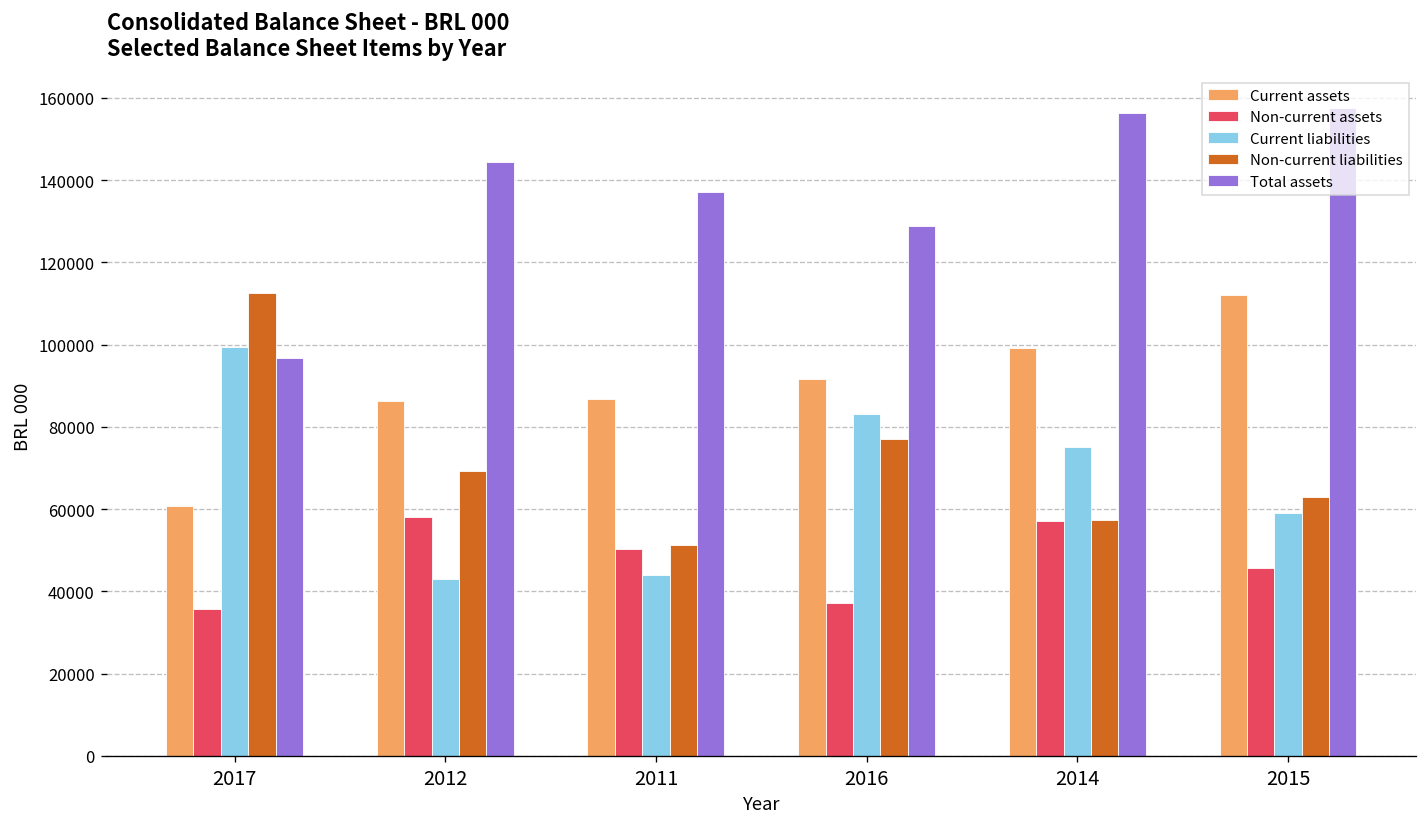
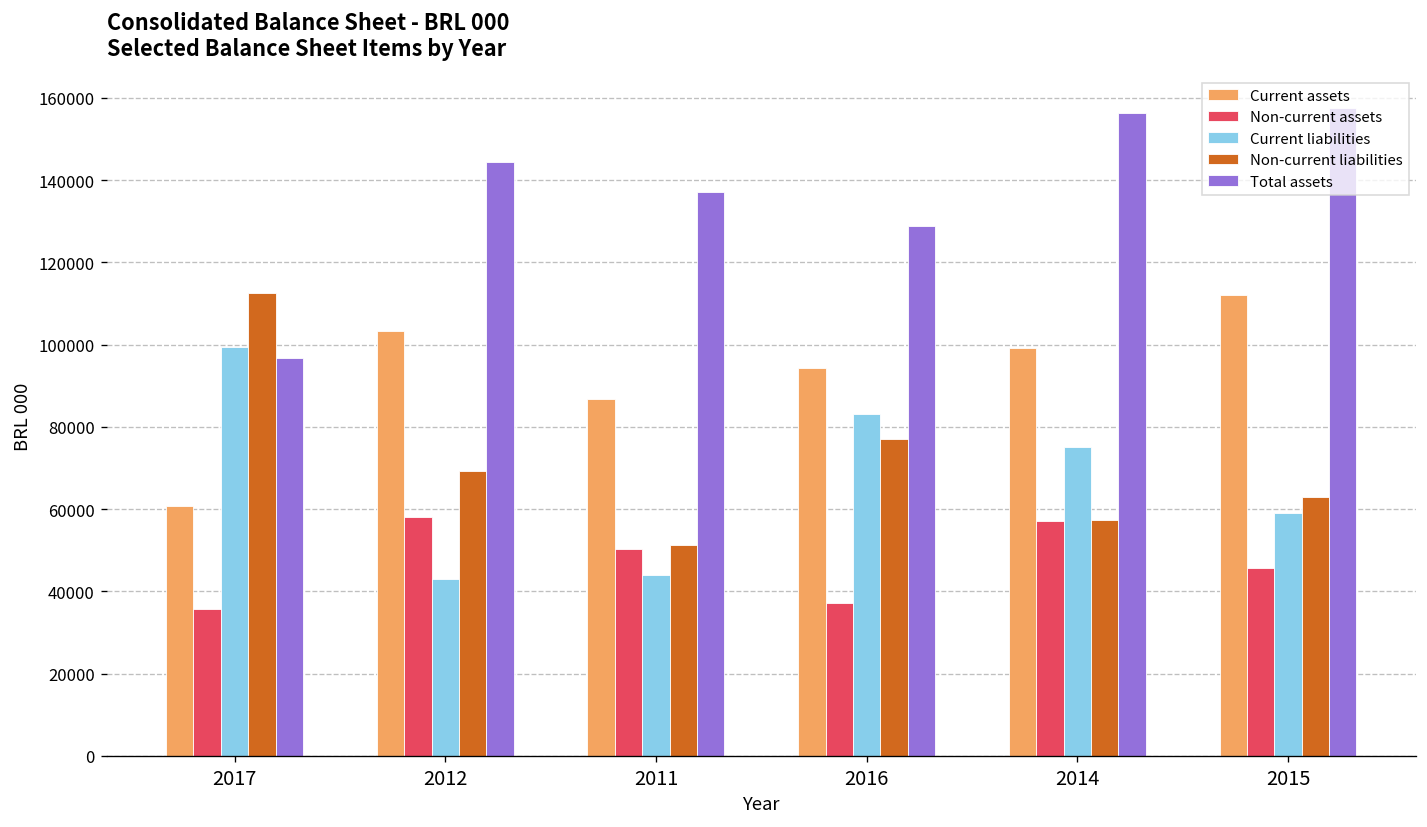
Current assets, 2012: 86000 -> 103000
Current assets, 2016: 92000 -> 94000
